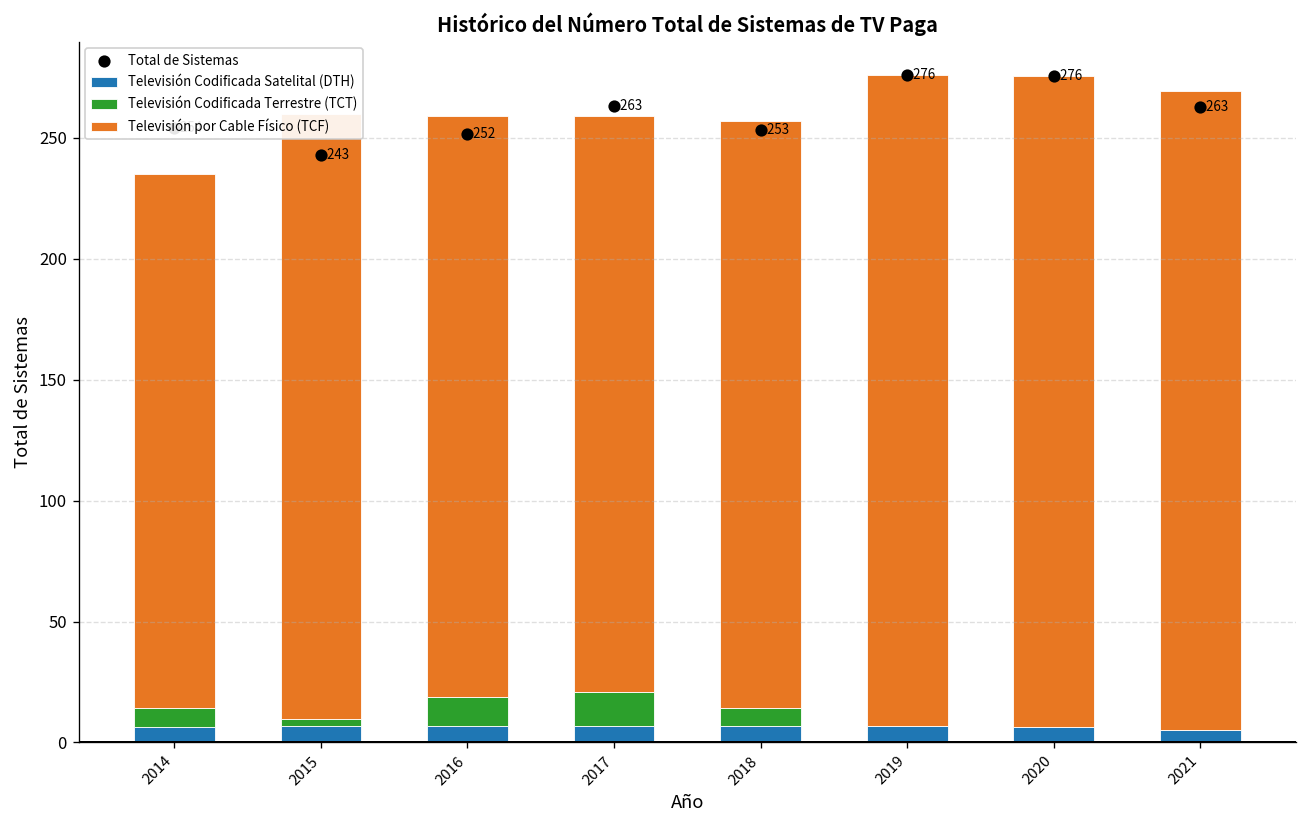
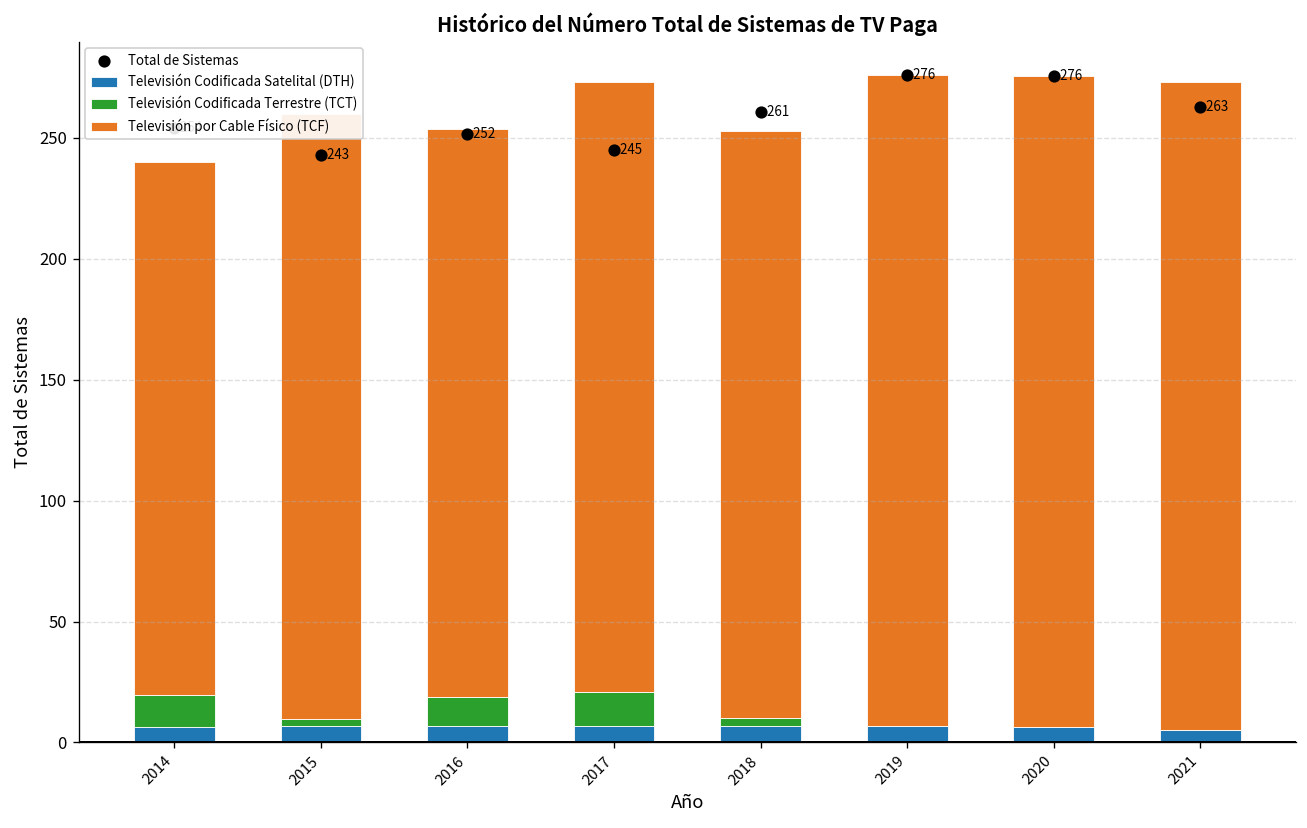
Televisión Codificada Terrestre (TCT), 2014: 8 -> 13
Televisión por Cable Físico (TCF), 2016: 240 -> 235
Televisión por Cable Físico (TCF), 2017: 238 -> 252
Total de Sistemas, 2017: 263 -> 245
Televisión Codificada Terrestre (TCT), 2018: 7 -> 3
Total de Sistemas, 2018: 253 -> 261
Televisión por Cable Físico (TCF), 2021: 264 -> 268
